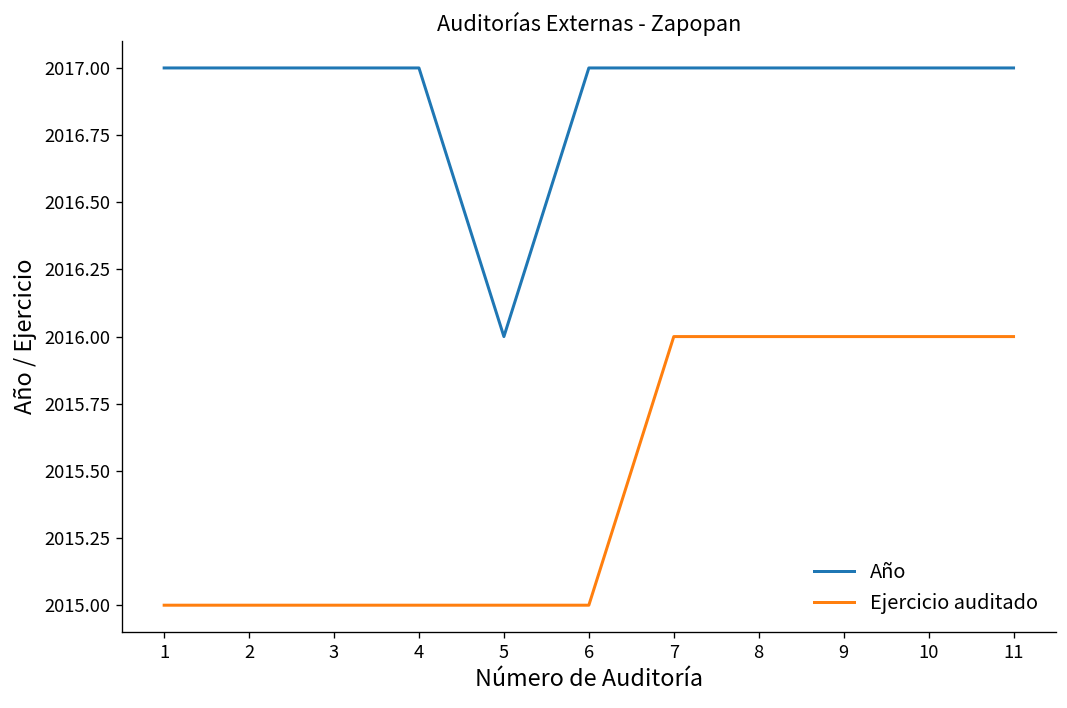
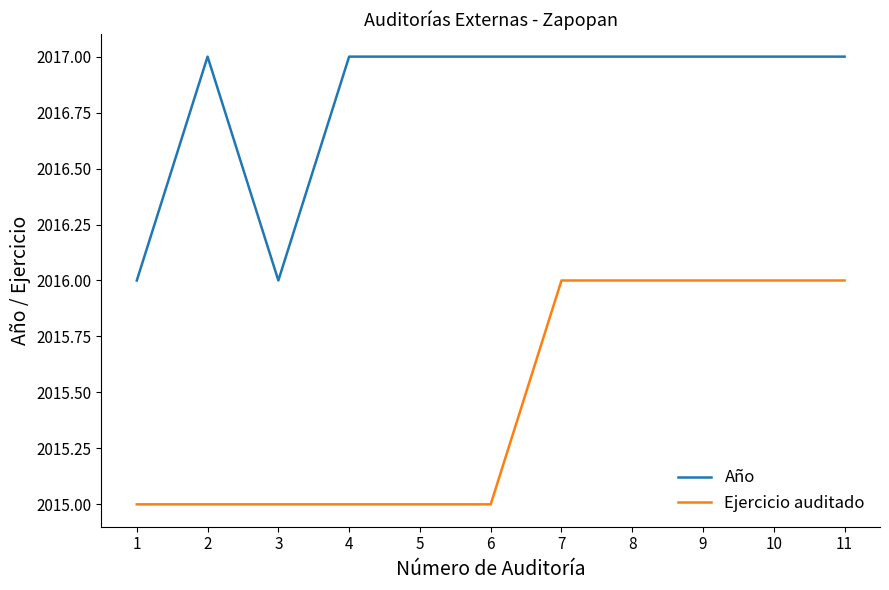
Año, 1: 2017 -> 2016
Año, 3: 2017 -> 2016
Año, 5: 2016 -> 2017
